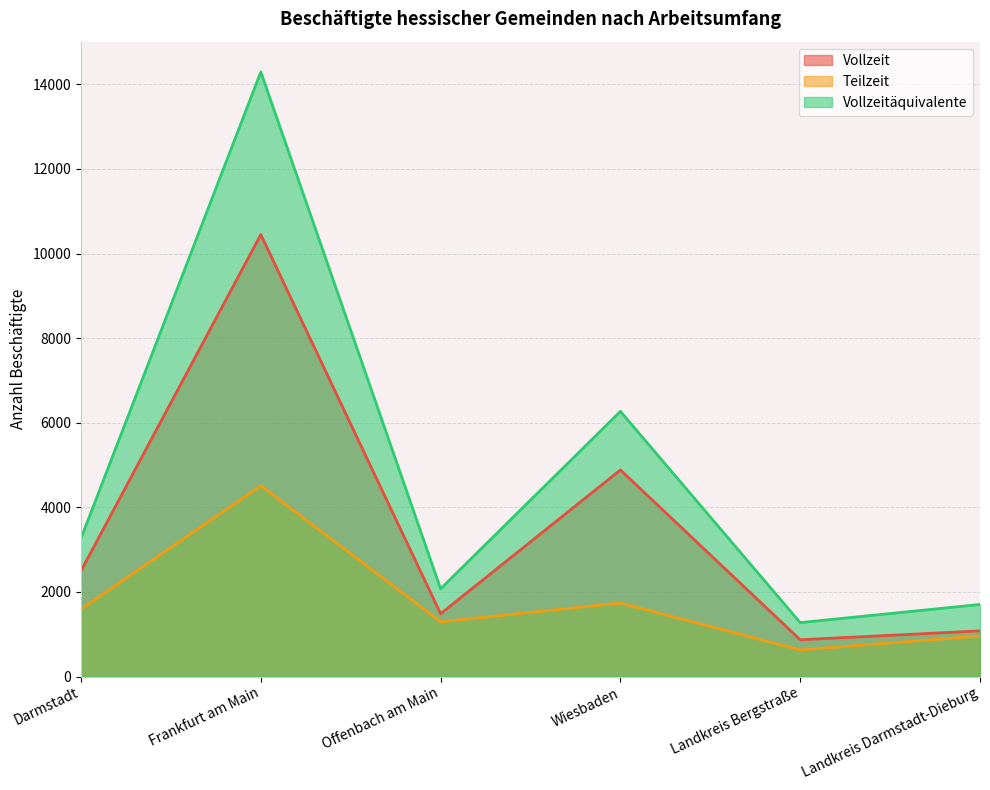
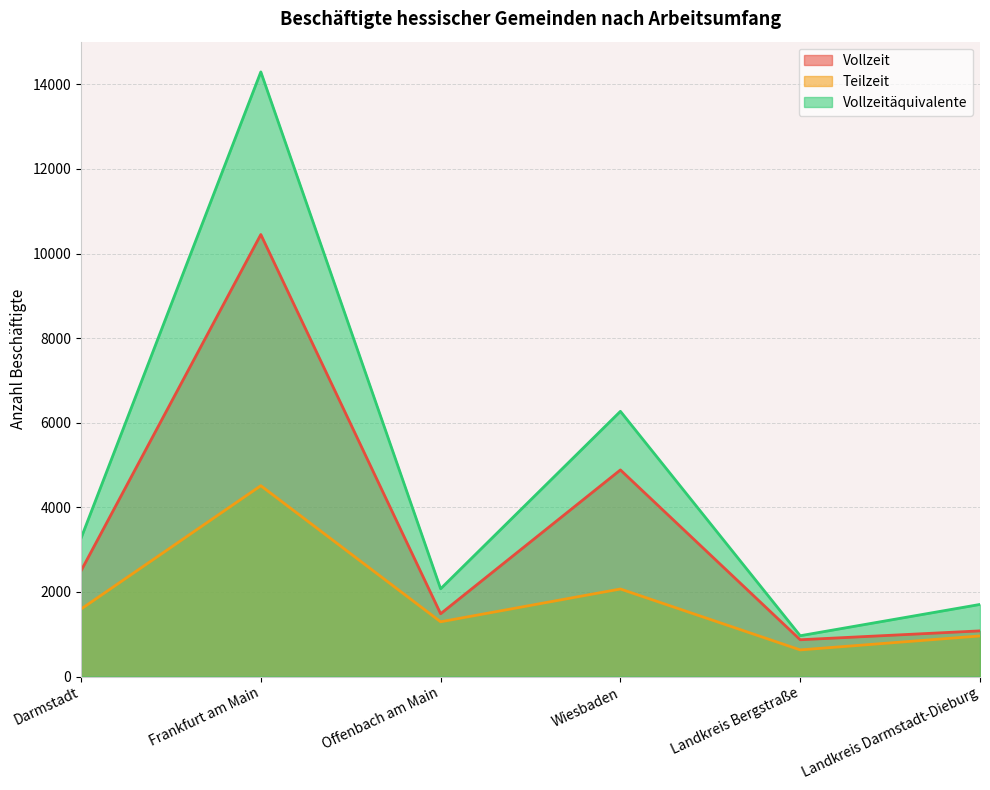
Teilzeit, Wiesbaden: 1700 -> 2100
Vollzeitäquivalente, Landkreis Bergstraße: 1300 -> 1000
